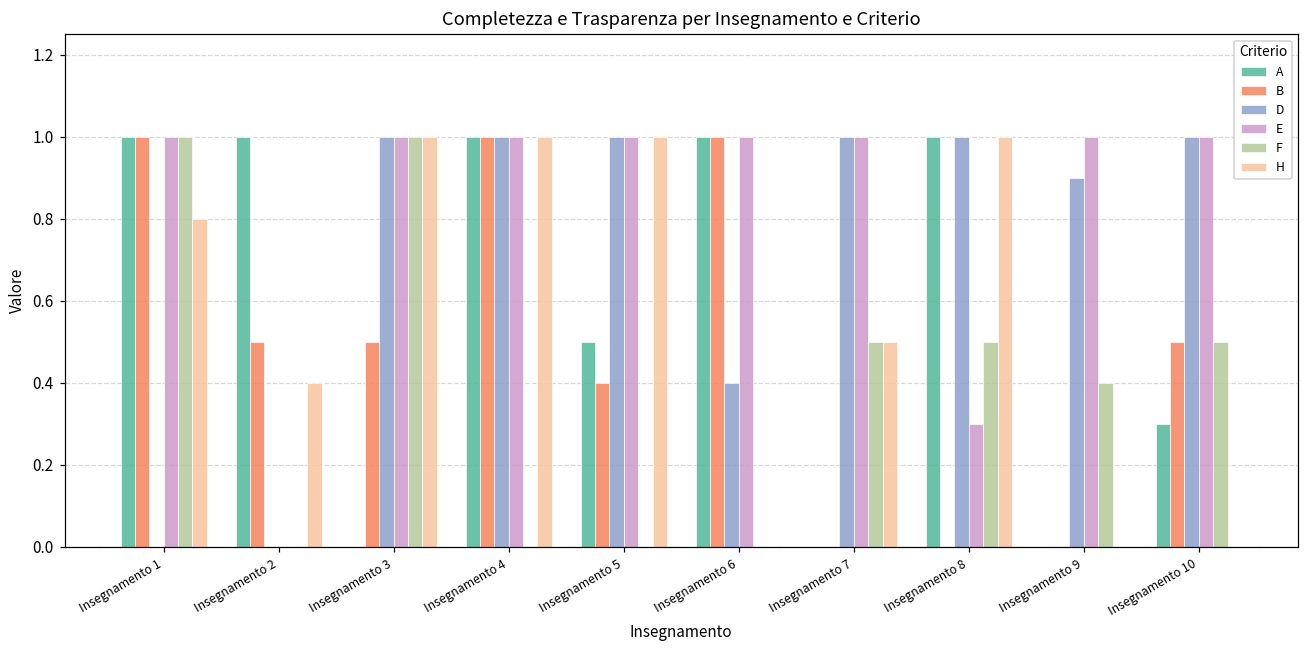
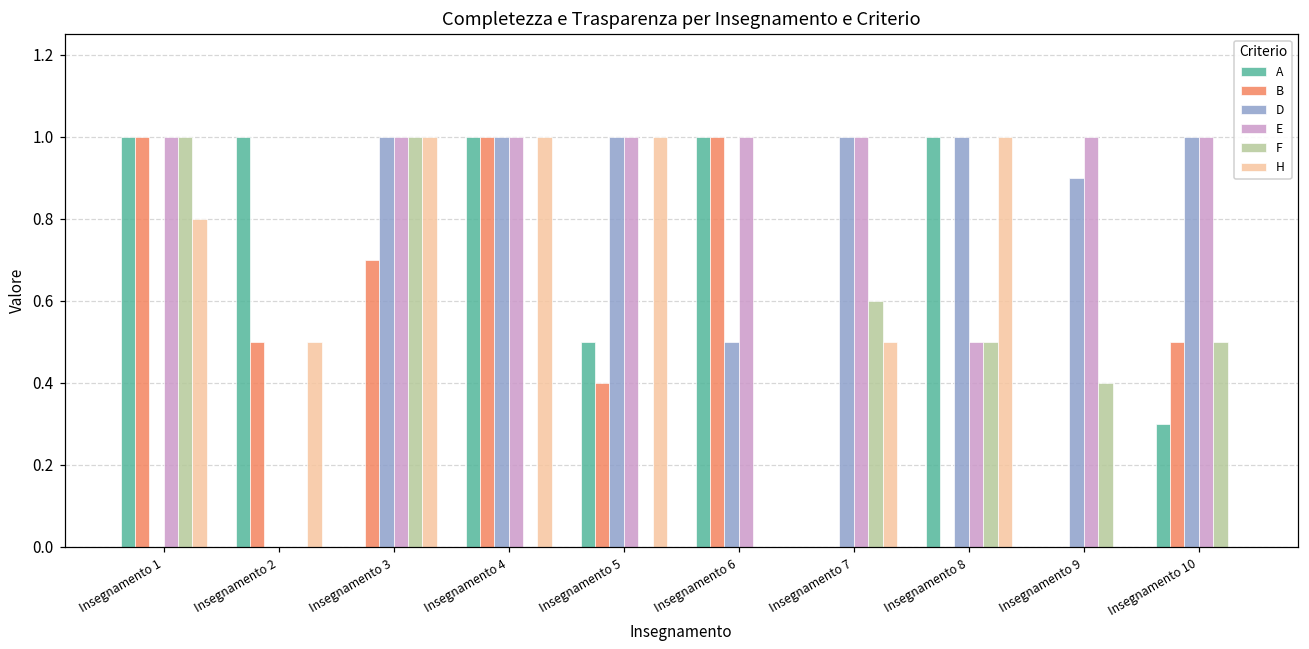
H, Insegnamento 2: 0.4 -> 0.5
B, Insegnamento 3: 0.5 -> 0.7
D, Insegnamento 6: 0.4 -> 0.5
F, Insegnamento 7: 0.5 -> 0.6
E, Insegnamento 8: 0.3 -> 0.5
